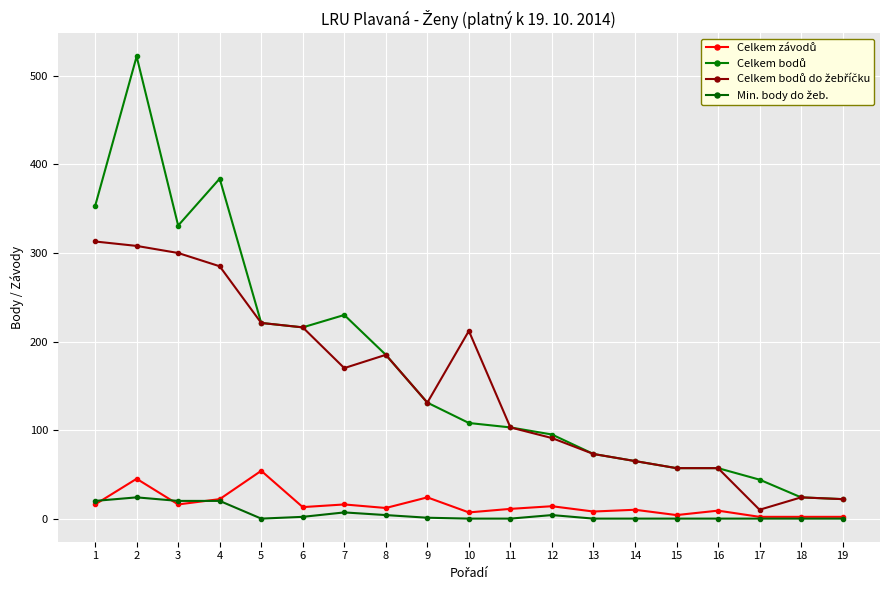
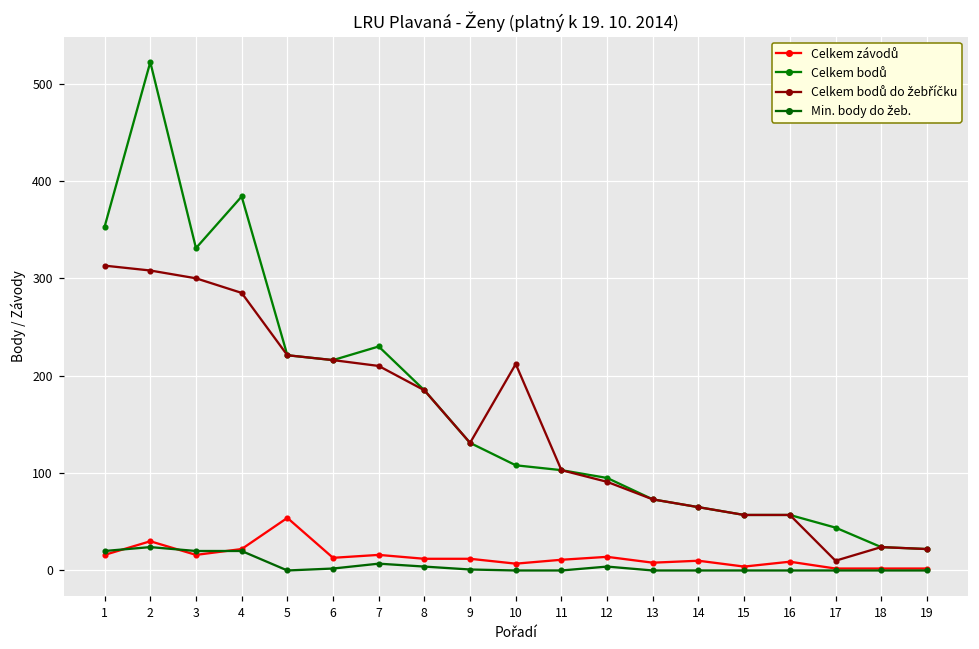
Celkem závodů, 2: 50 -> 30
Celkem bodů do žebříčku, 7: 170 -> 210
Celkem závodů, 9: 20 -> 10
